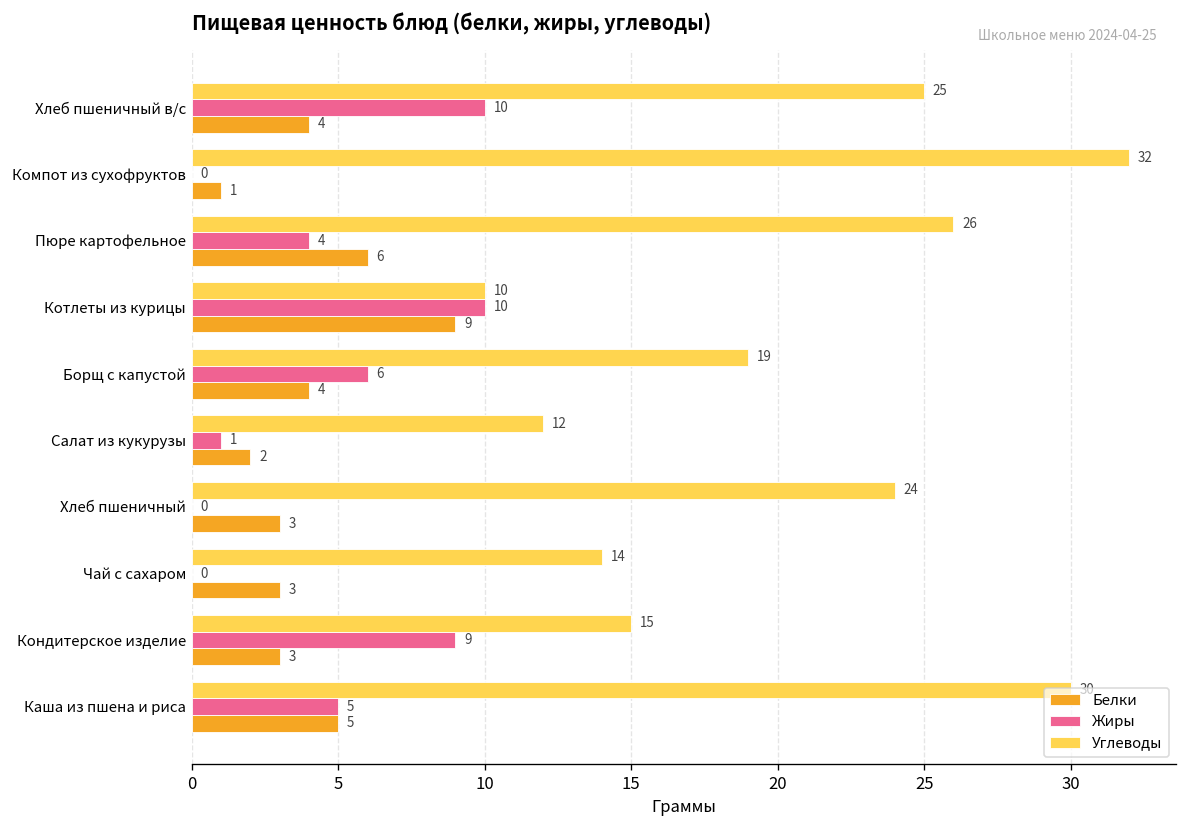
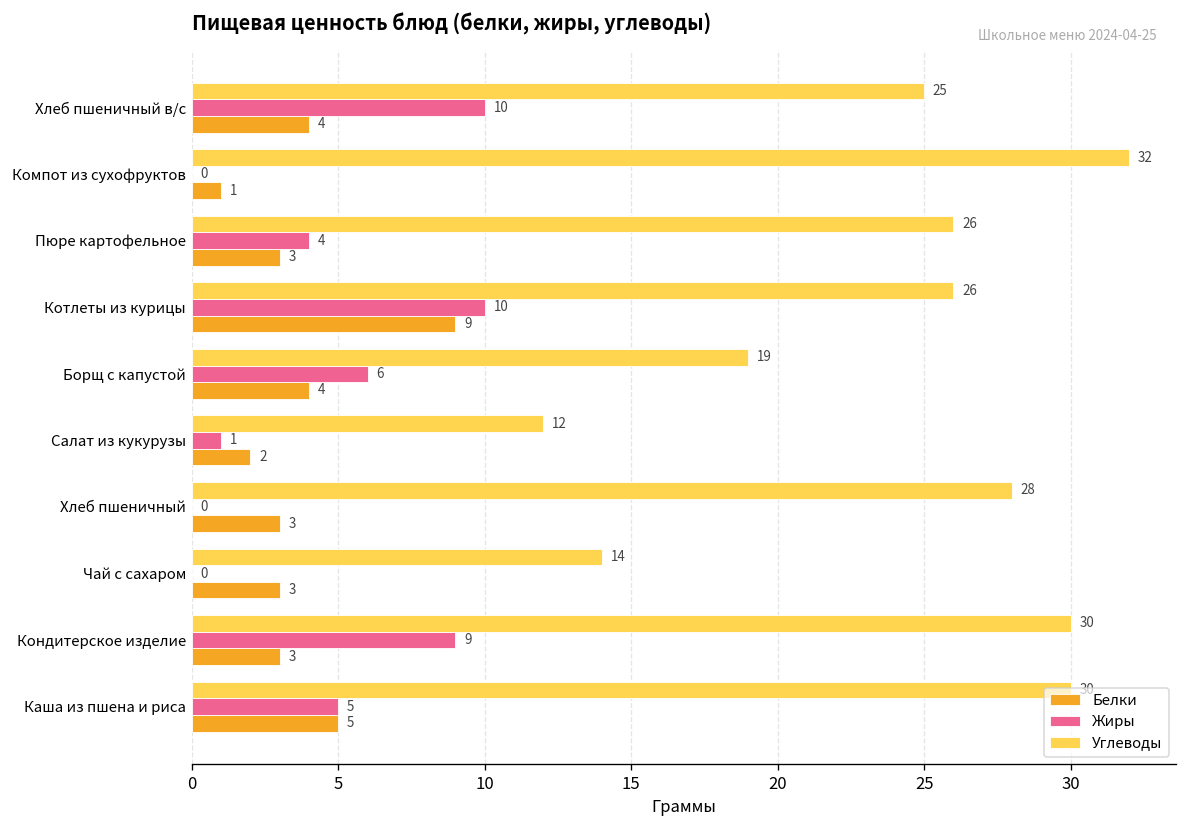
Белки, Пюре картофельное: 6 -> 3
Углеводы, Котлеты из курицы: 10 -> 26
Углеводы, Хлеб пшеничный: 24 -> 28
Углеводы, Кондитерское изделие: 15 -> 30
